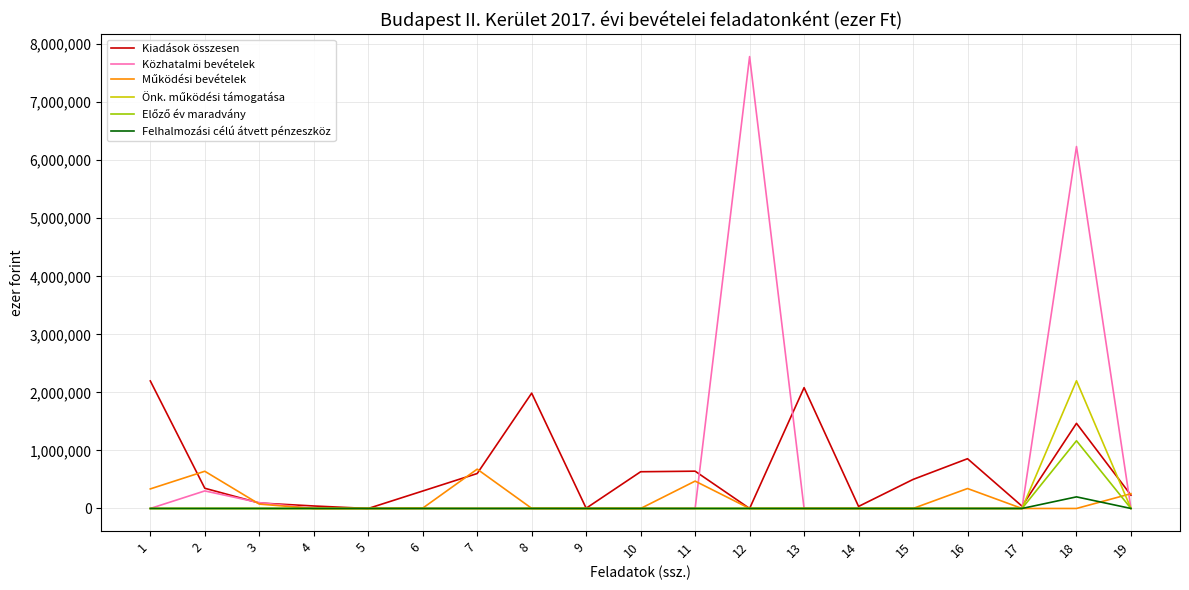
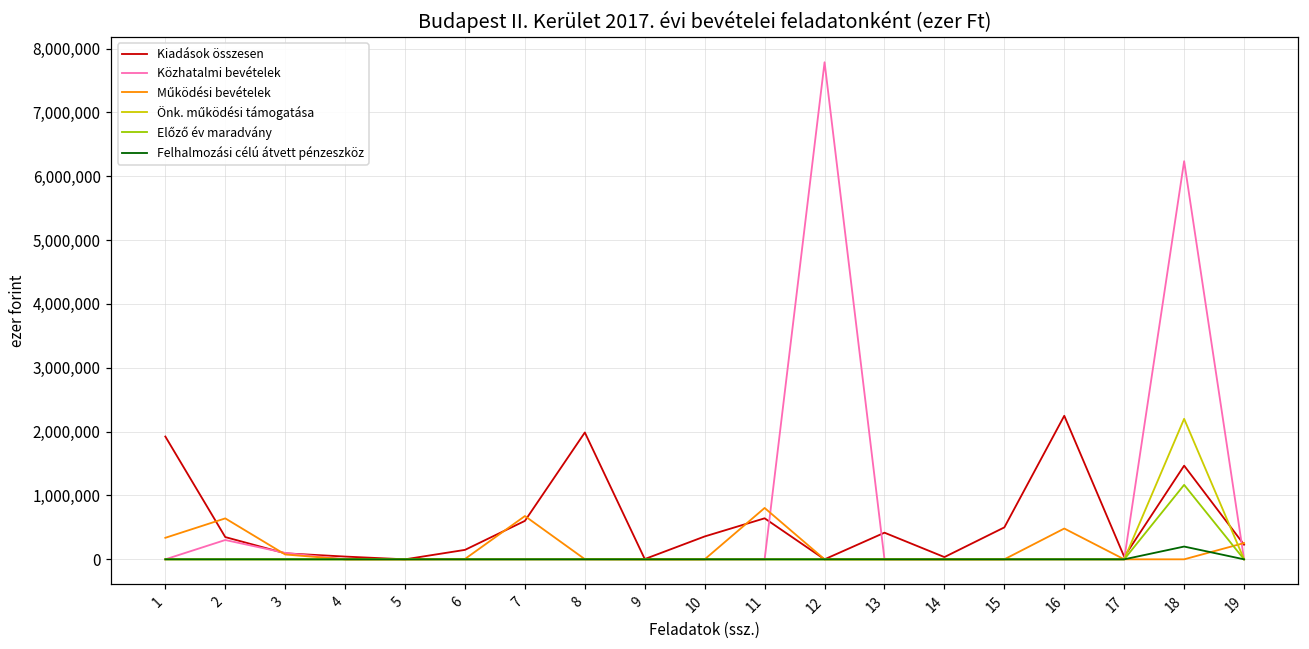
Kiadások összesen, 1: 2,200,000 -> 1,900,000
Kiadások összesen, 6: 300,000 -> 100,000
Kiadások összesen, 10: 600,000 -> 400,000
Működési bevételek, 11: 500,000 -> 800,000
Kiadások összesen, 13: 2,100,000 -> 400,000
Kiadások összesen, 16: 900,000 -> 2,200,000
Működési bevételek, 16: 300,000 -> 500,000
